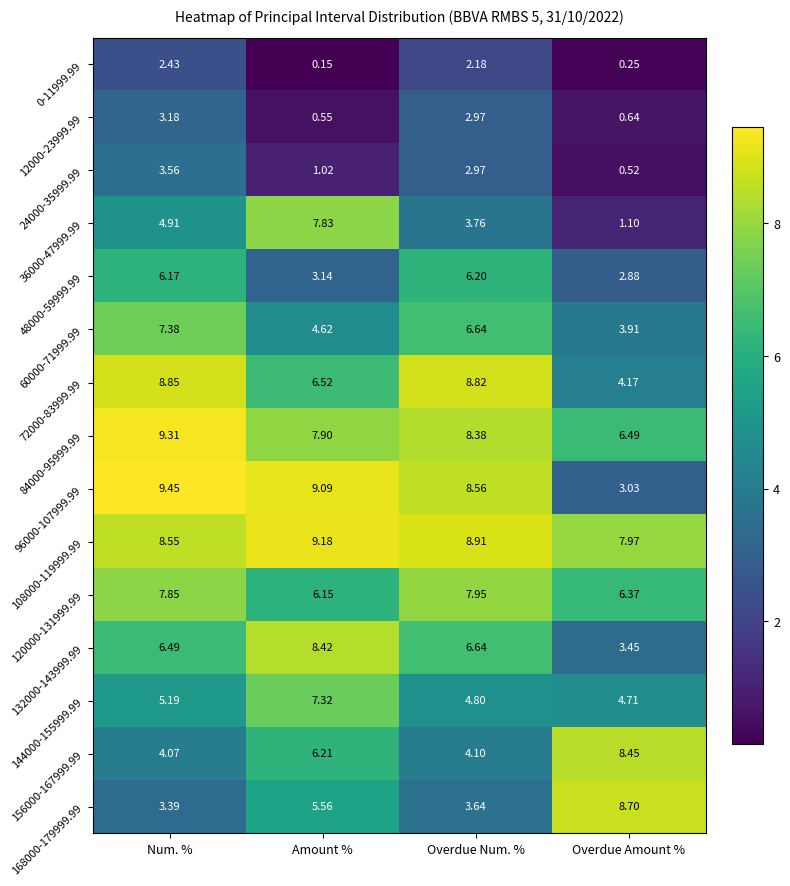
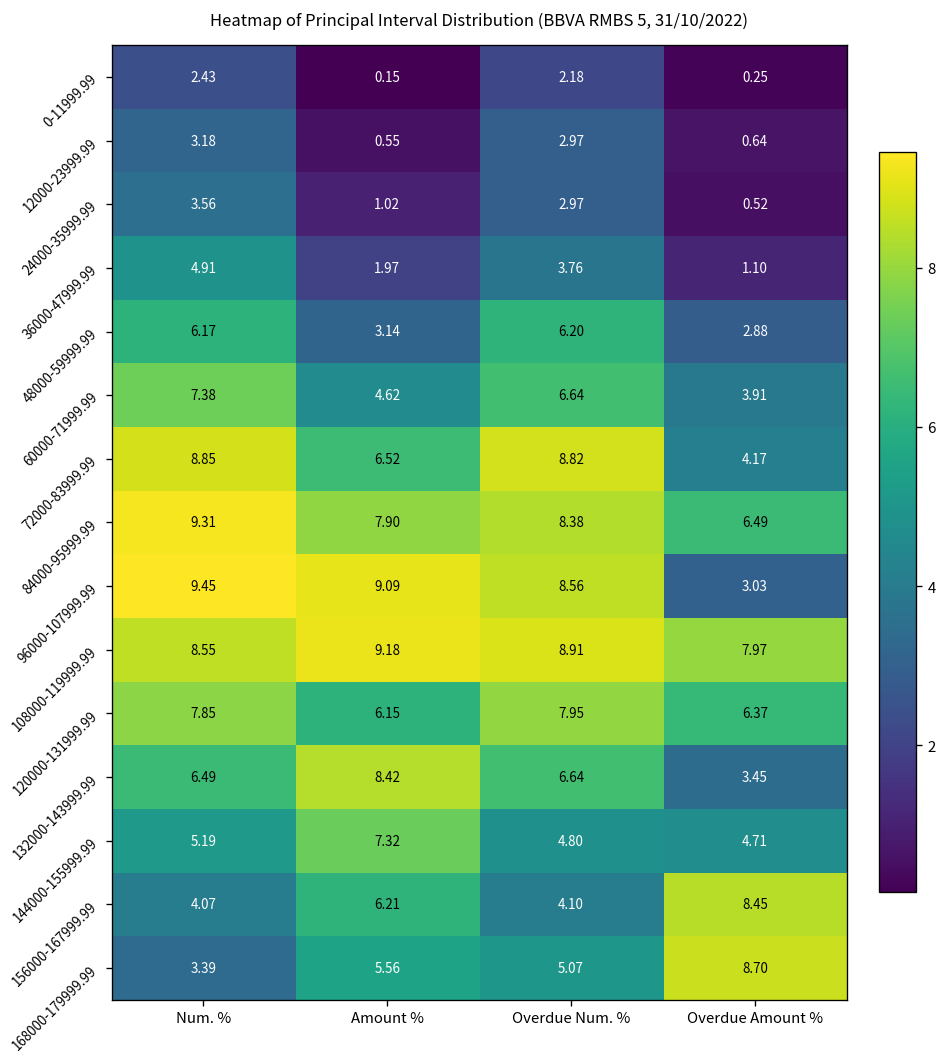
36000-47999.99, Amount %: 7.83 -> 1.97
168000-179999.99, Overdue Num. %: 3.64 -> 5.07
